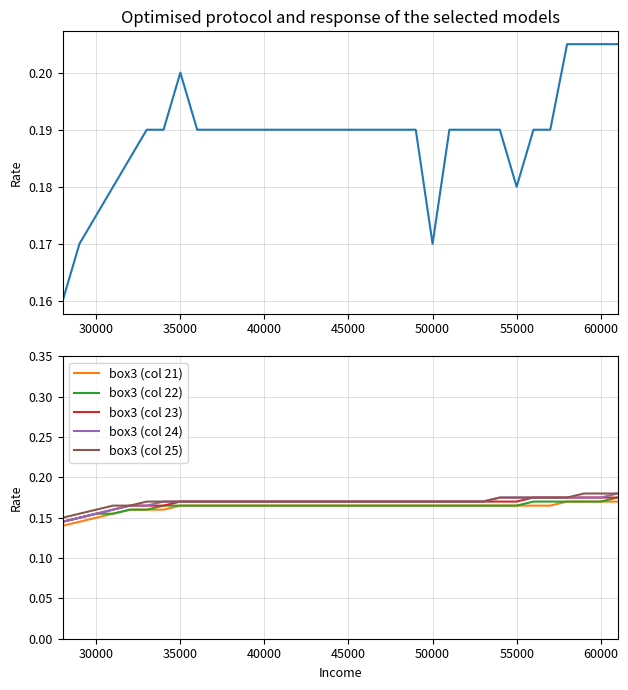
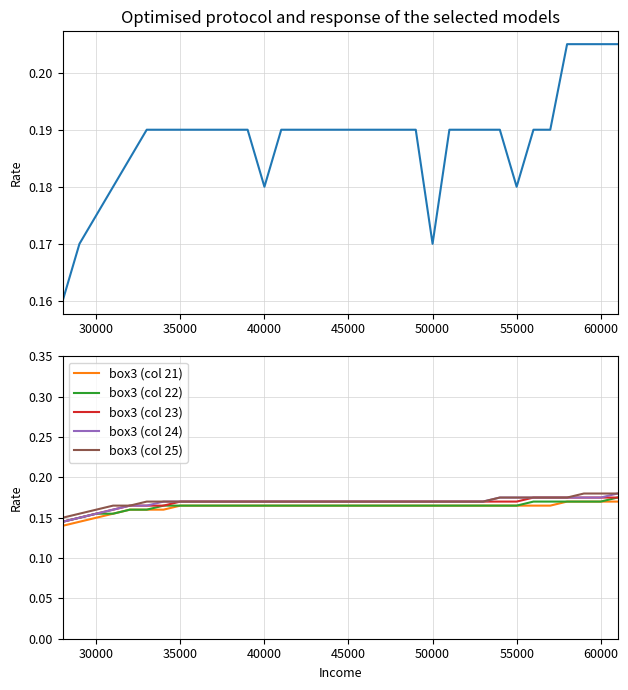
Optimised protocol and response of the selected models, 35000: 0.20 -> 0.19
Optimised protocol and response of the selected models, 40000: 0.19 -> 0.18
